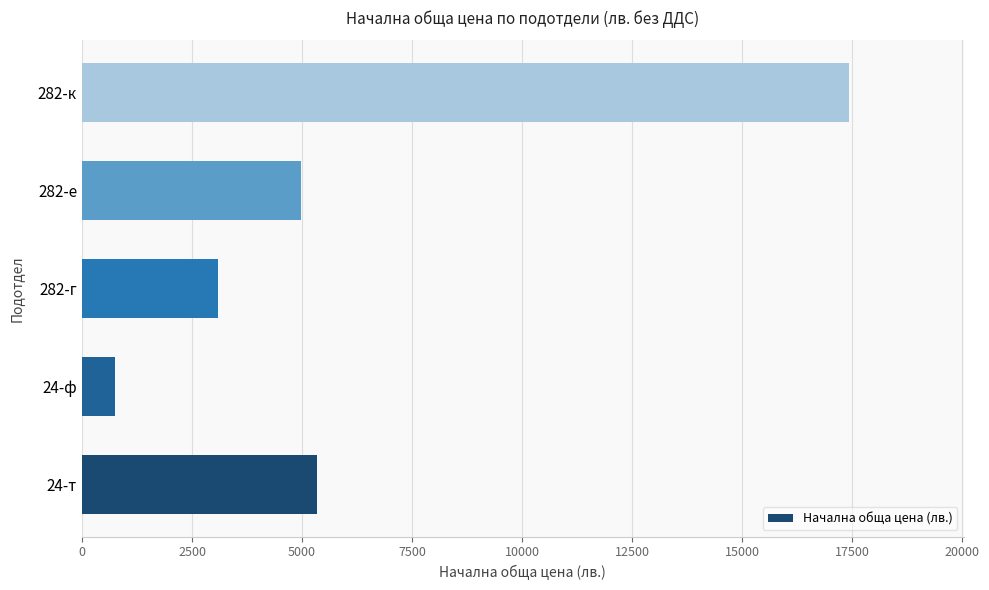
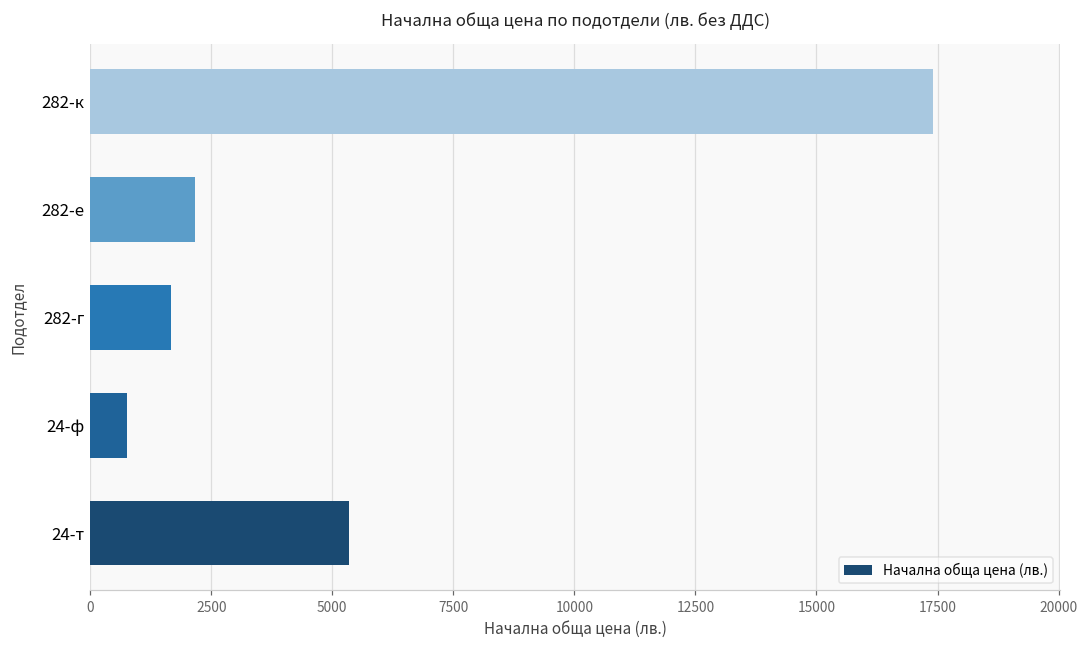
282-е: 5000 -> 2200
282-г: 3100 -> 1700
